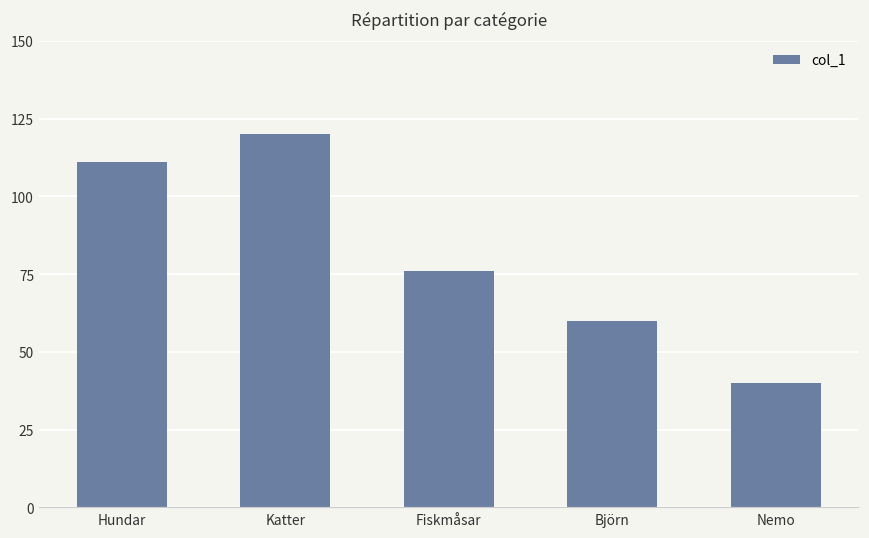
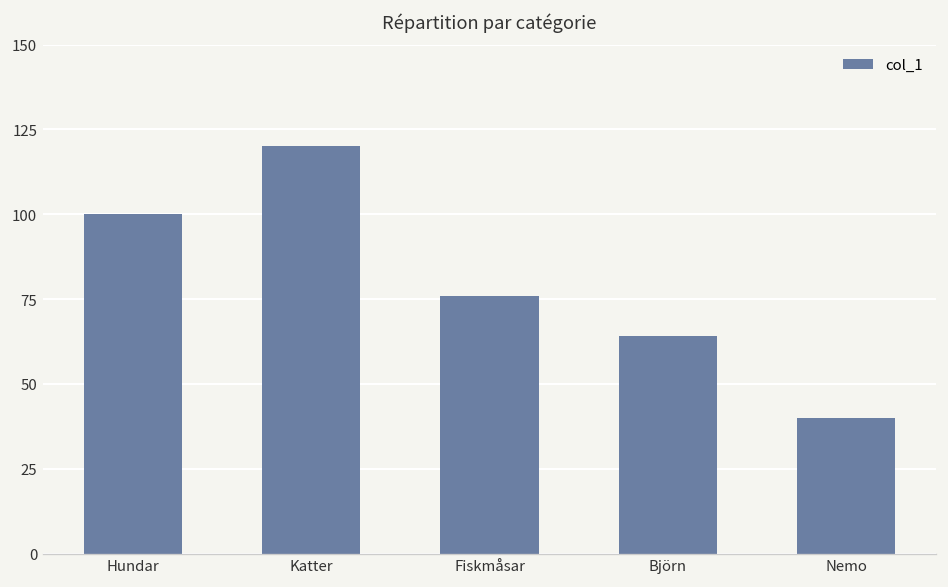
Hundar: 111 -> 100
Björn: 60 -> 64
